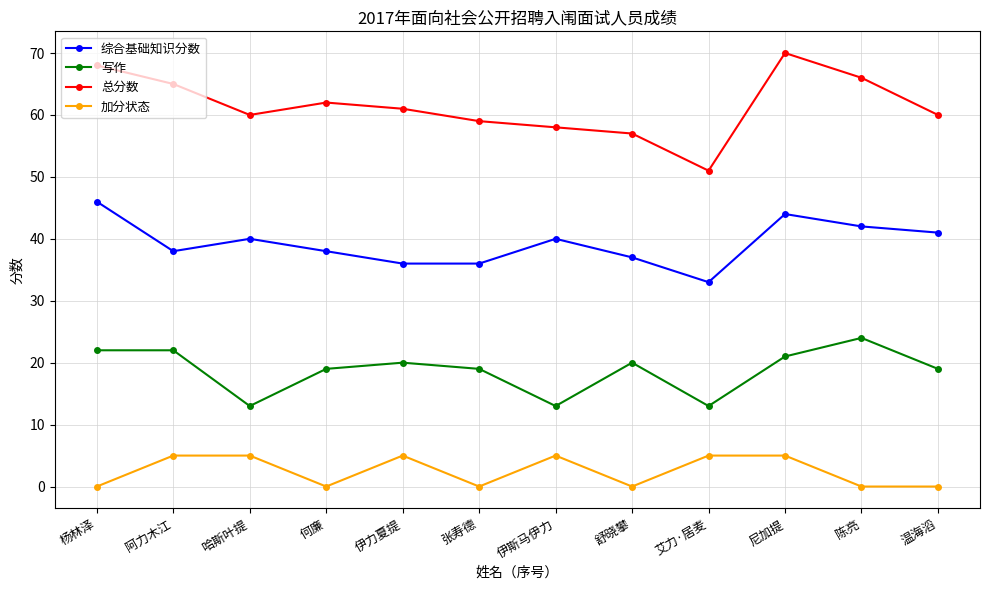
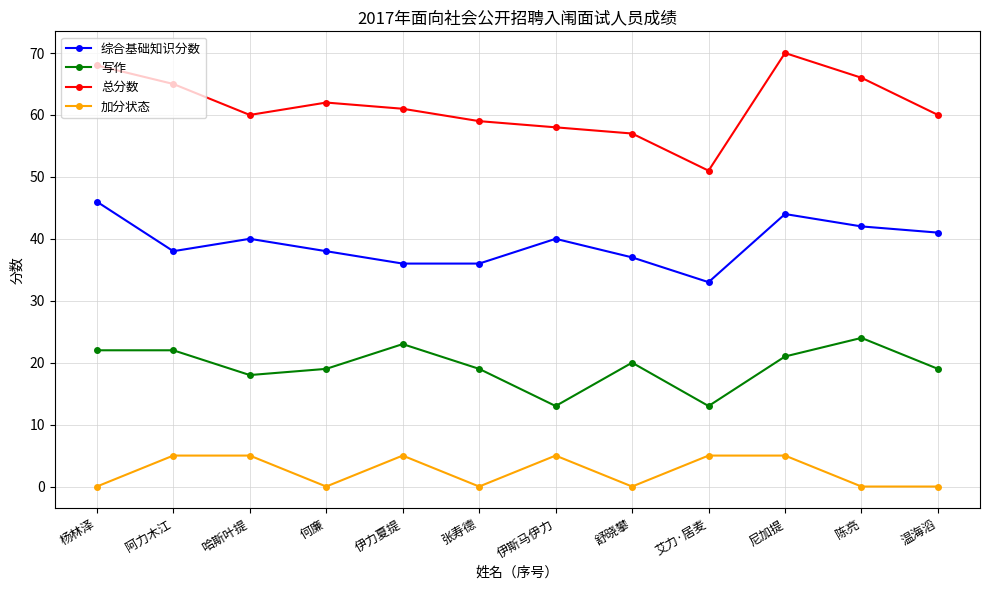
写作, 哈斯叶提: 13 -> 18
写作, 伊力夏提: 20 -> 23
